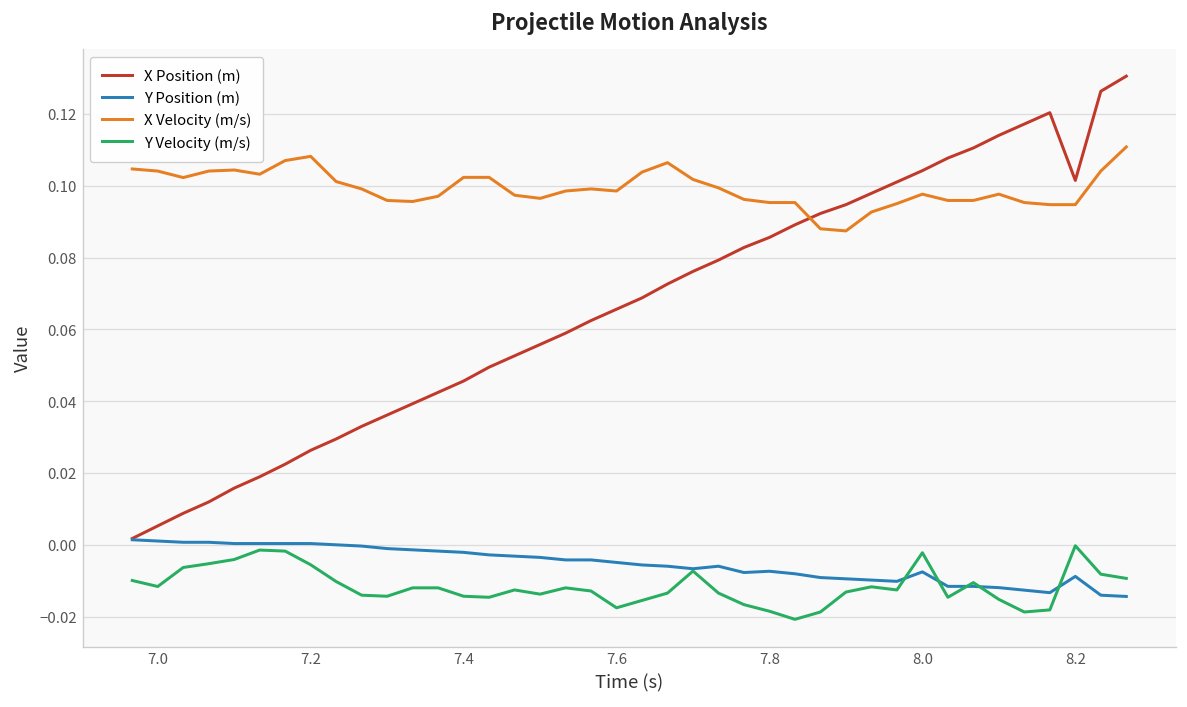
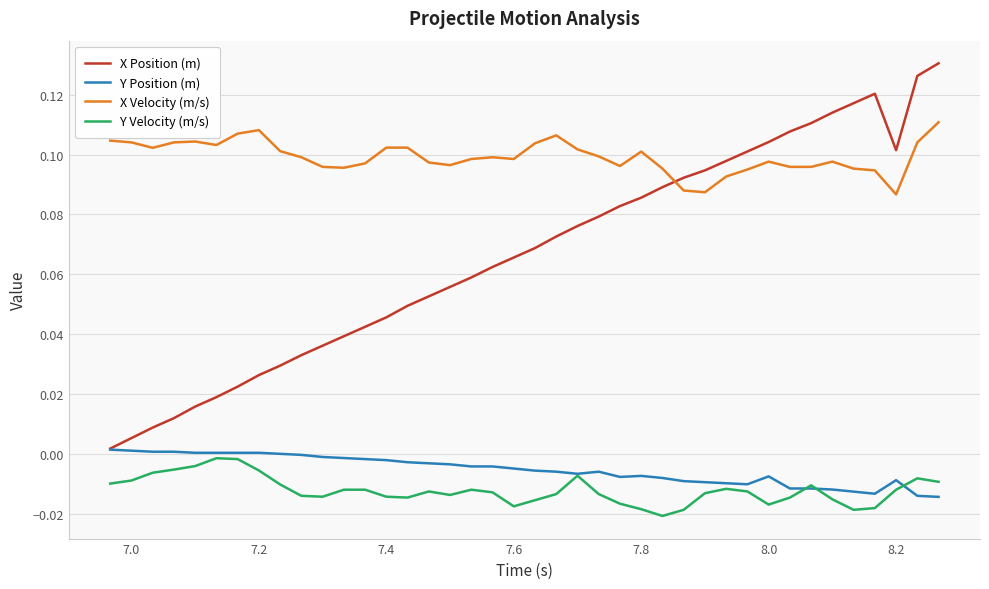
Y Velocity (m/s), 7.0: -0.012 -> -0.009
X Velocity (m/s), 7.8: 0.095 -> 0.101
Y Velocity (m/s), 8.0: -0.002 -> -0.017
X Velocity (m/s), 8.2: 0.095 -> 0.087
Y Velocity (m/s), 8.2: 0.000 -> -0.012
